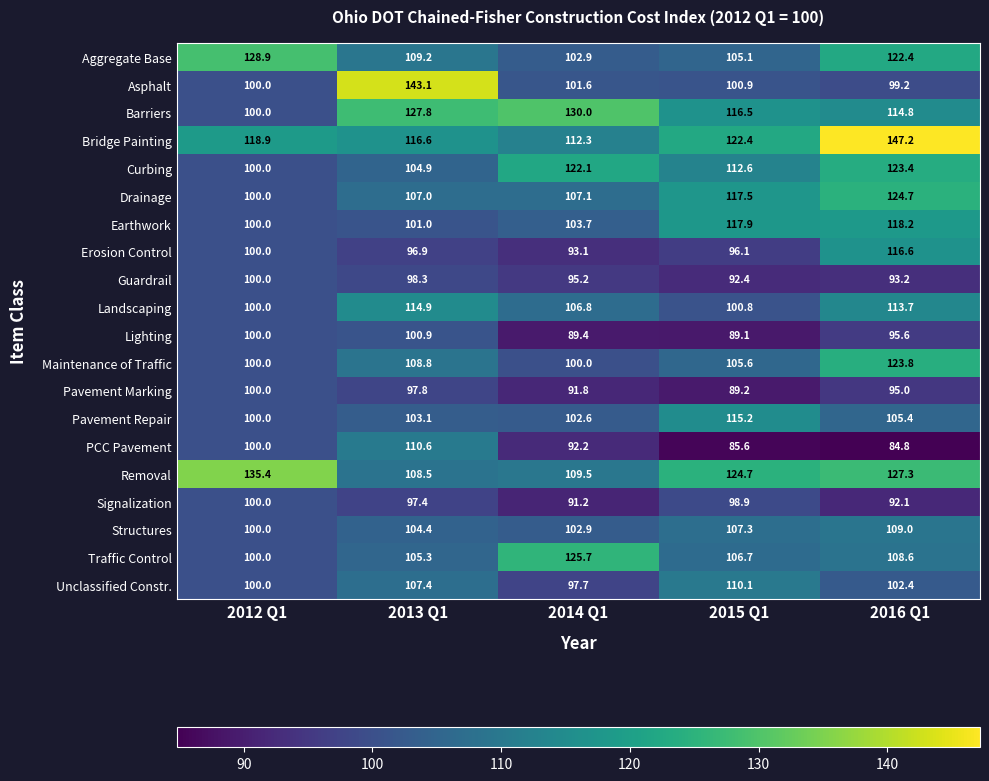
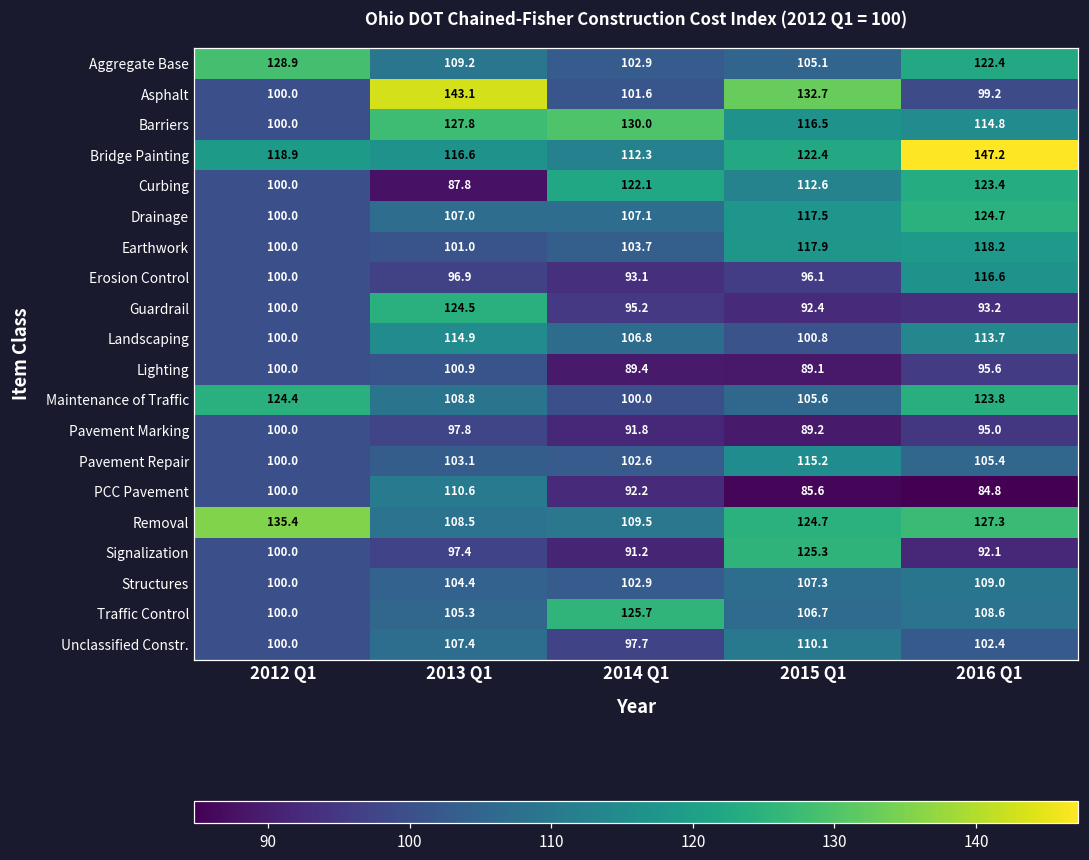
Asphalt, 2015 Q1: 100.9 -> 132.7
Curbing, 2013 Q1: 104.9 -> 87.8
Guardrail, 2013 Q1: 98.3 -> 124.5
Maintenance of Traffic, 2012 Q1: 100.0 -> 124.4
Signalization, 2015 Q1: 98.9 -> 125.3
